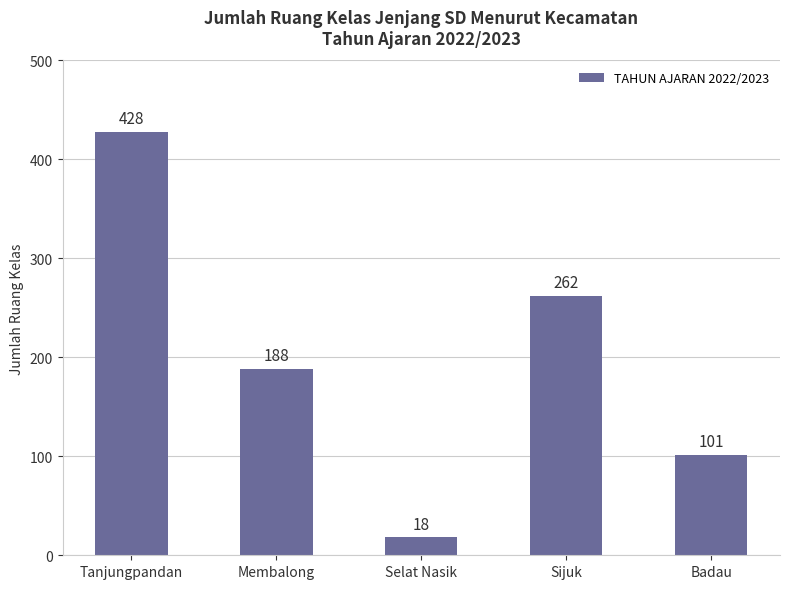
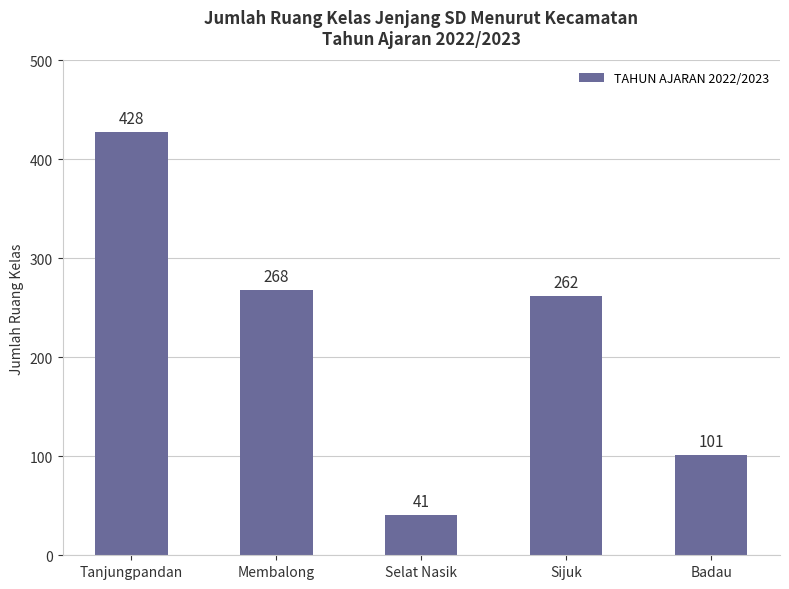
Membalong: 188 -> 268
Selat Nasik: 18 -> 41
